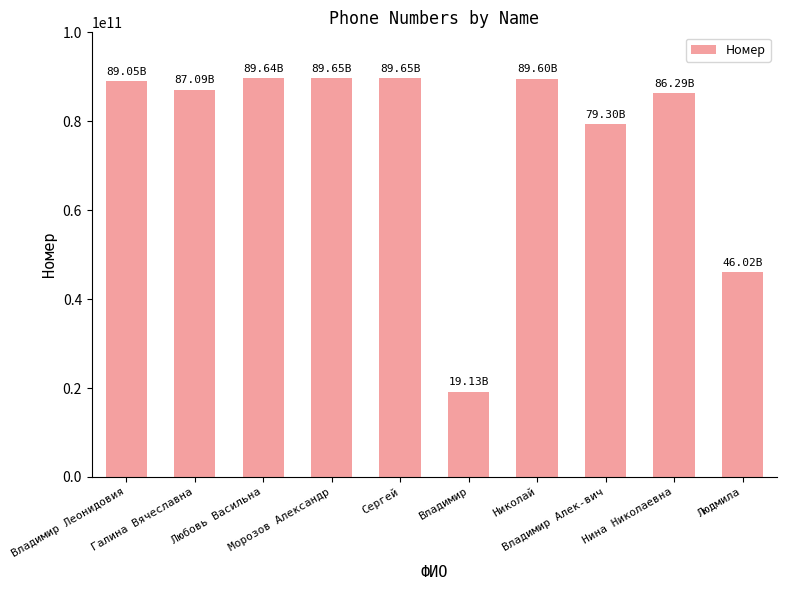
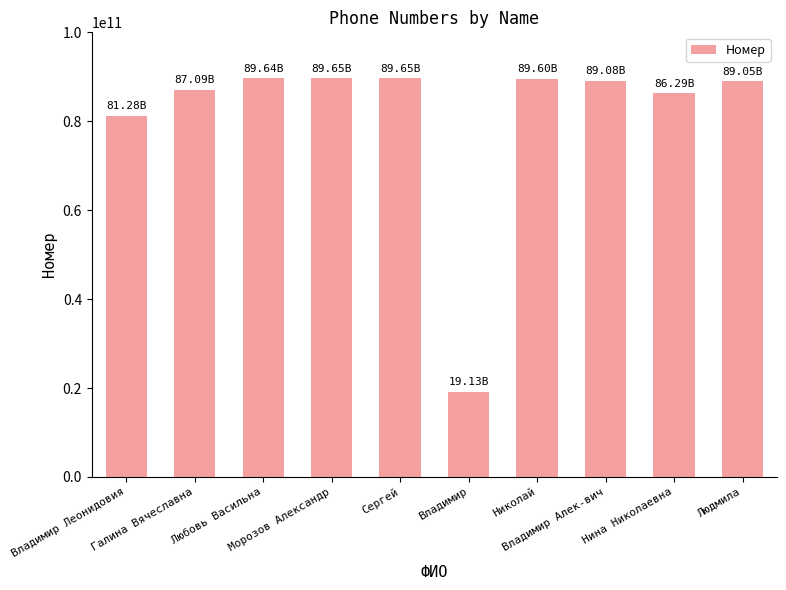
Владимир Леонидовия: 89.05B -> 81.28B
Владимир Алек-вич: 79.30B -> 89.08B
Людмила: 46.02B -> 89.05B
